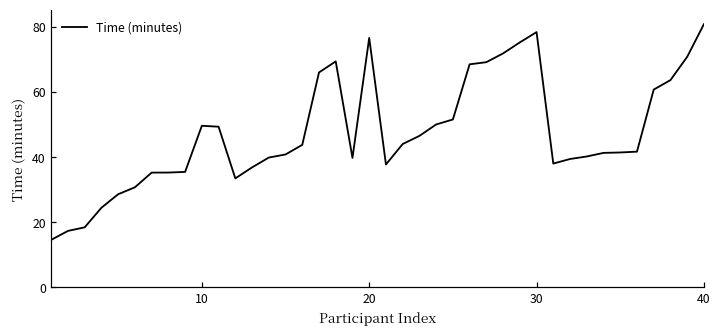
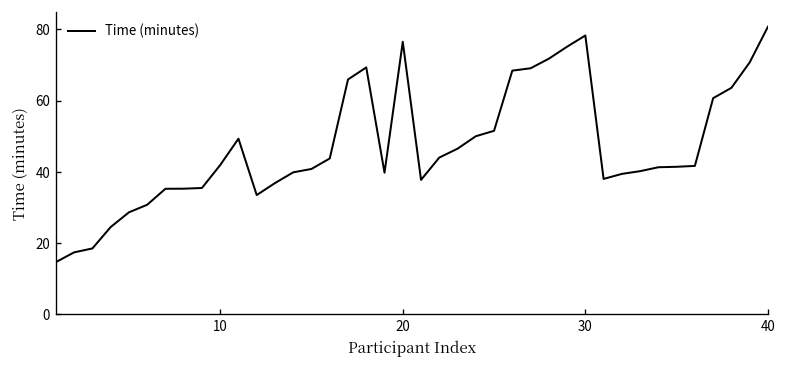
10: 50 -> 42
